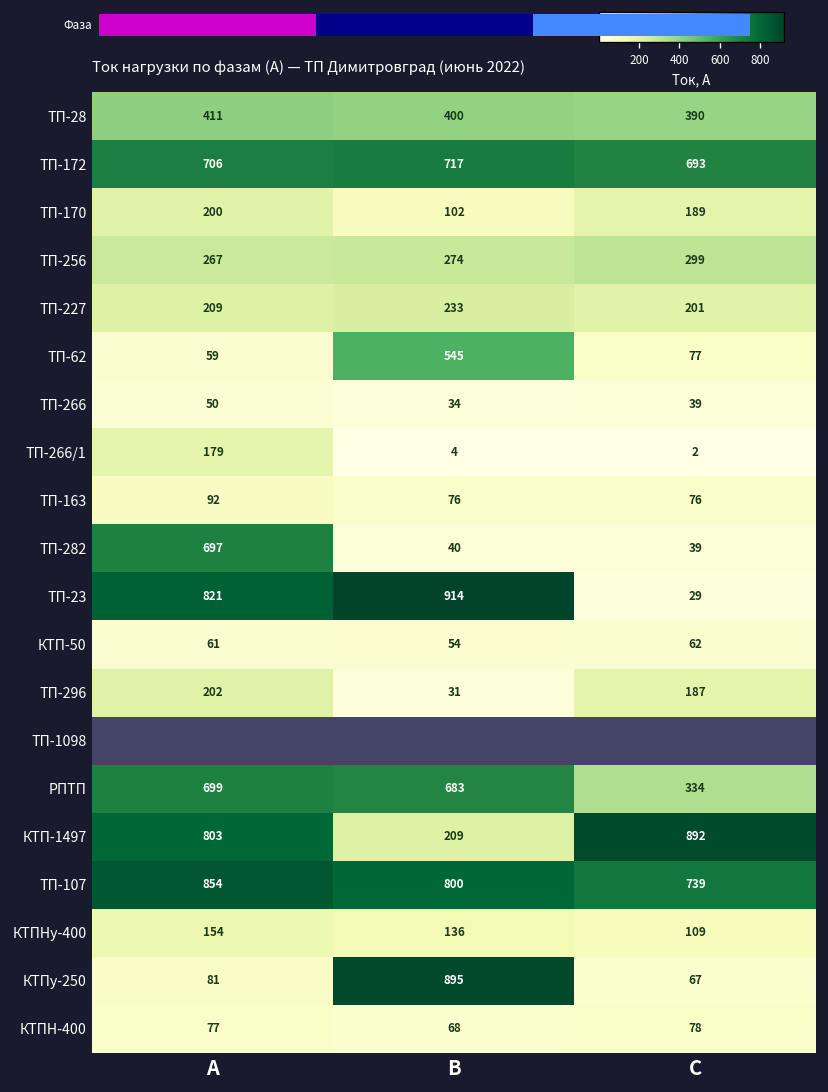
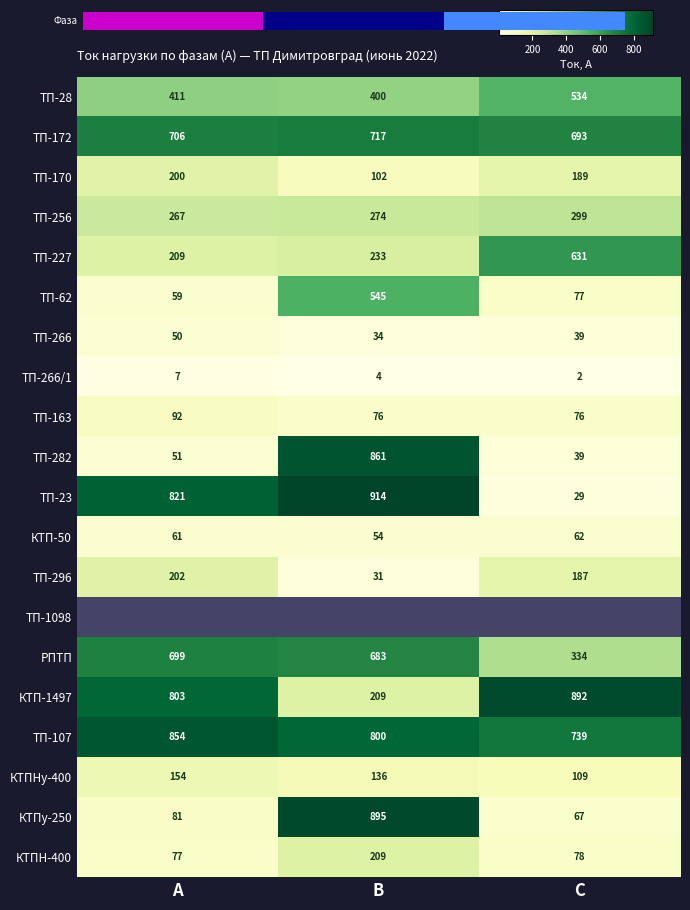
ТП-28, С: 390 -> 534
ТП-227, С: 201 -> 631
ТП-266/1, А: 179 -> 7
ТП-282, А: 697 -> 51
ТП-282, В: 40 -> 861
КТПН-400, В: 68 -> 209
